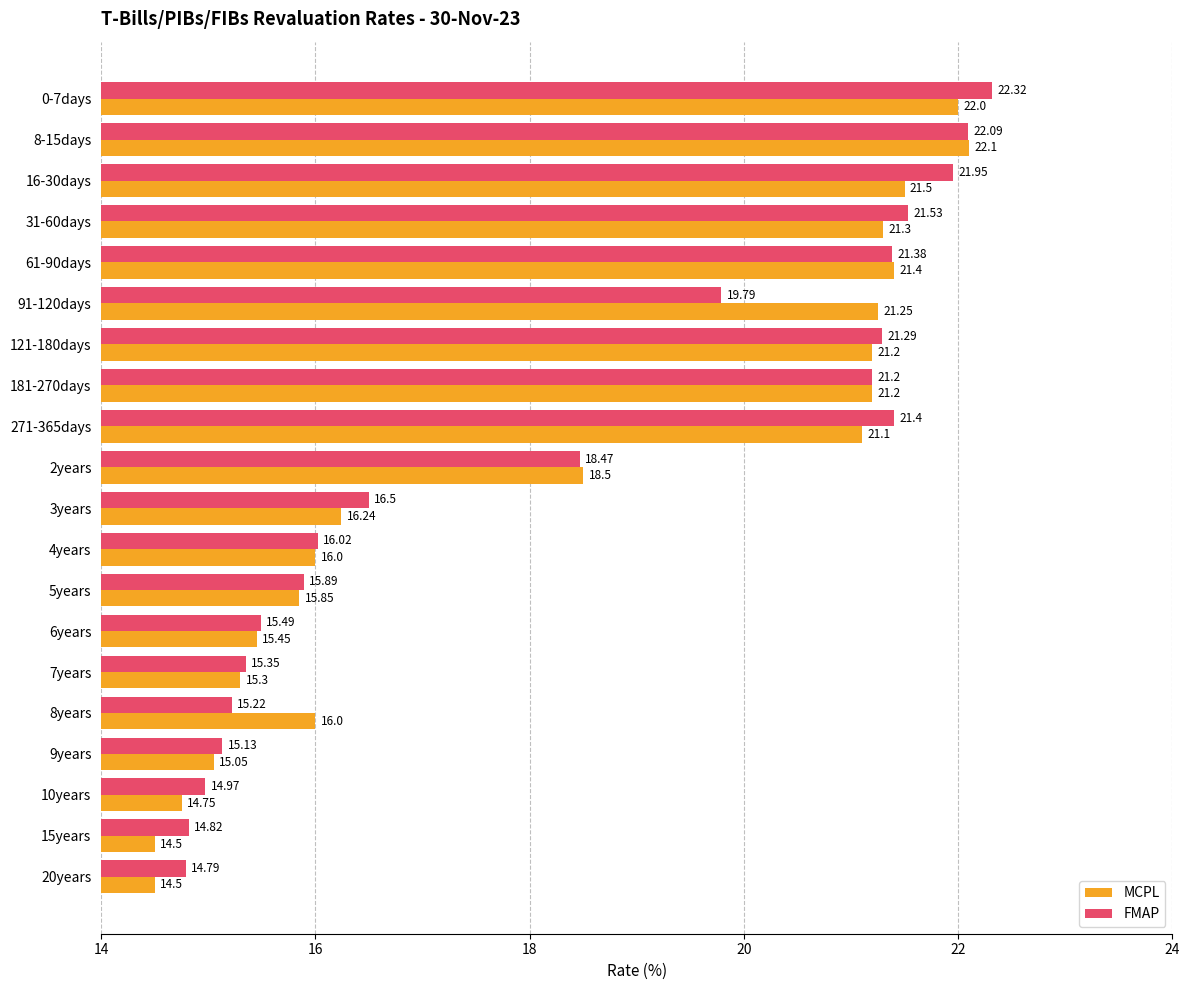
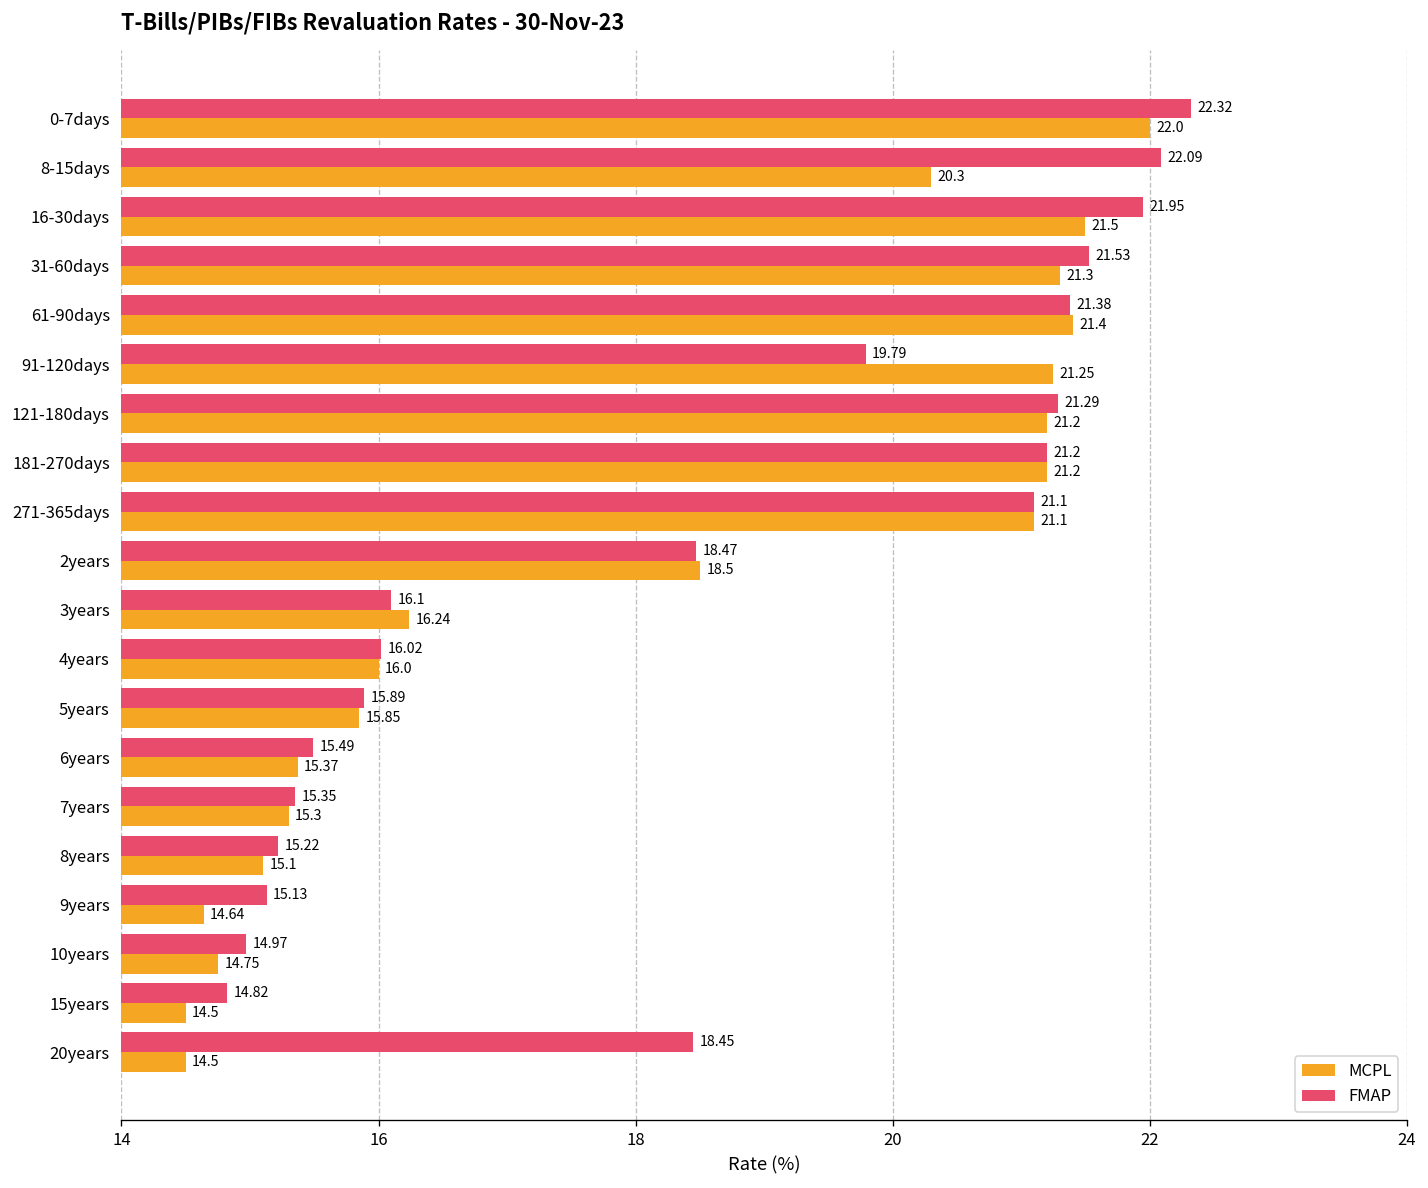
MCPL, 8-15days: 22.1 -> 20.3
FMAP, 271-365days: 21.4 -> 21.1
FMAP, 3years: 16.5 -> 16.1
MCPL, 6years: 15.45 -> 15.37
MCPL, 8years: 16.0 -> 15.1
MCPL, 9years: 15.05 -> 14.64
FMAP, 20years: 14.79 -> 18.45
